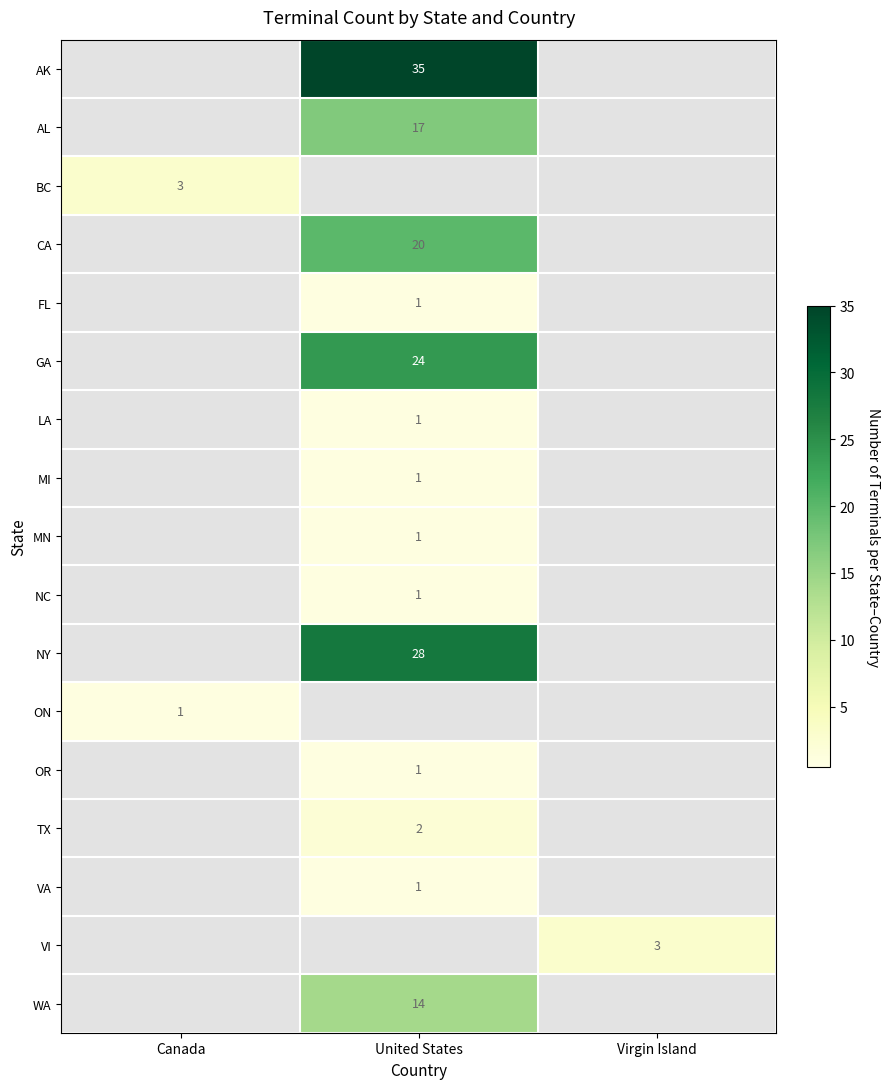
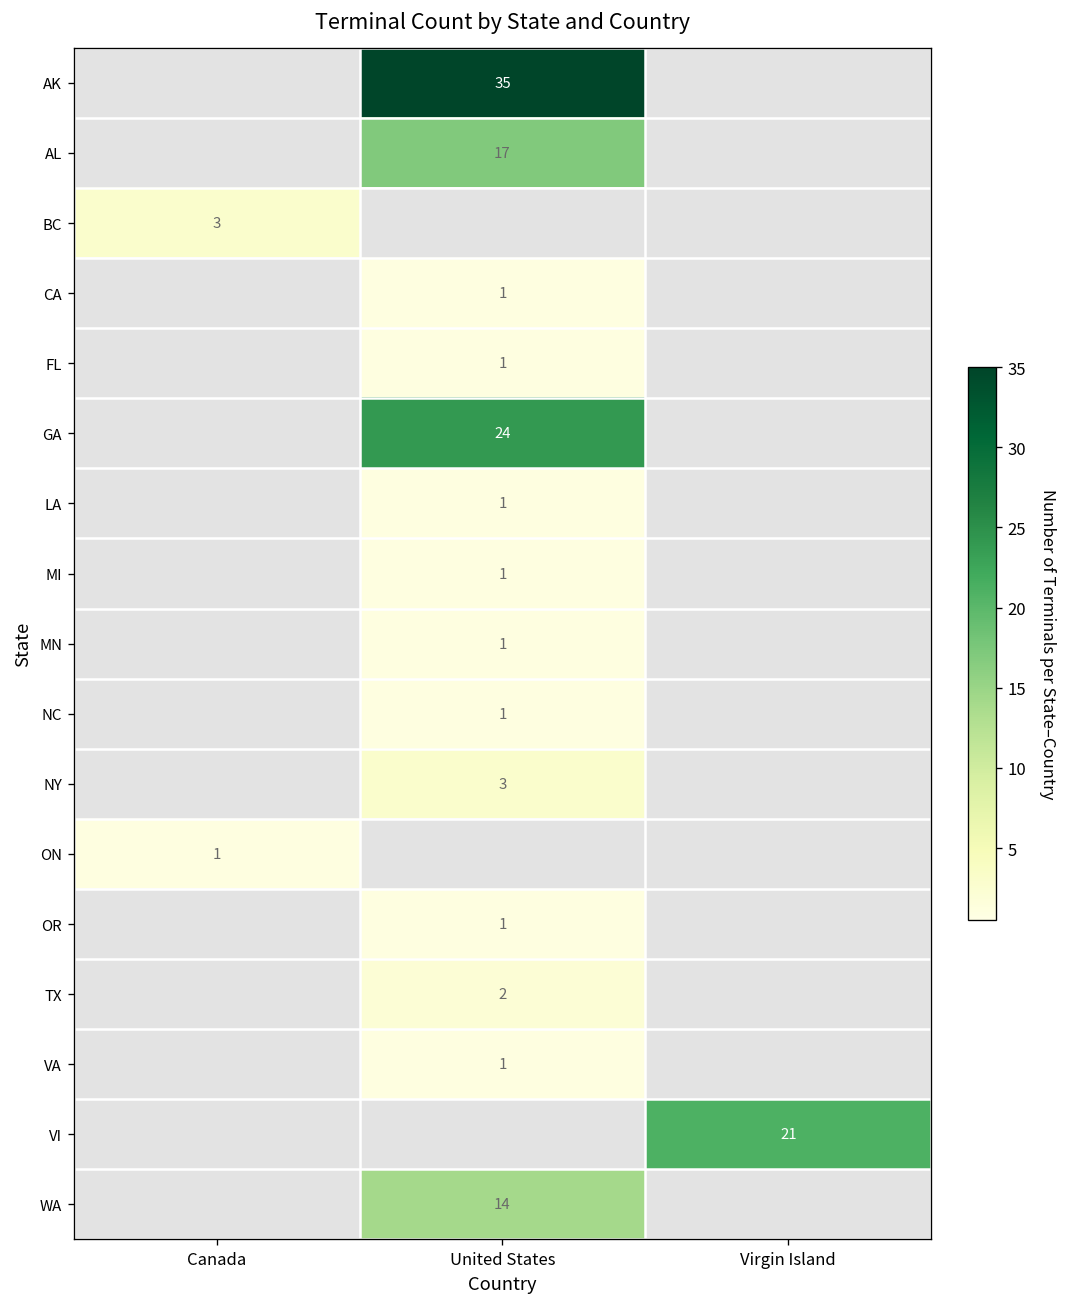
CA, United States: 20 -> 1
NY, United States: 28 -> 3
VI, Virgin Island: 3 -> 21
